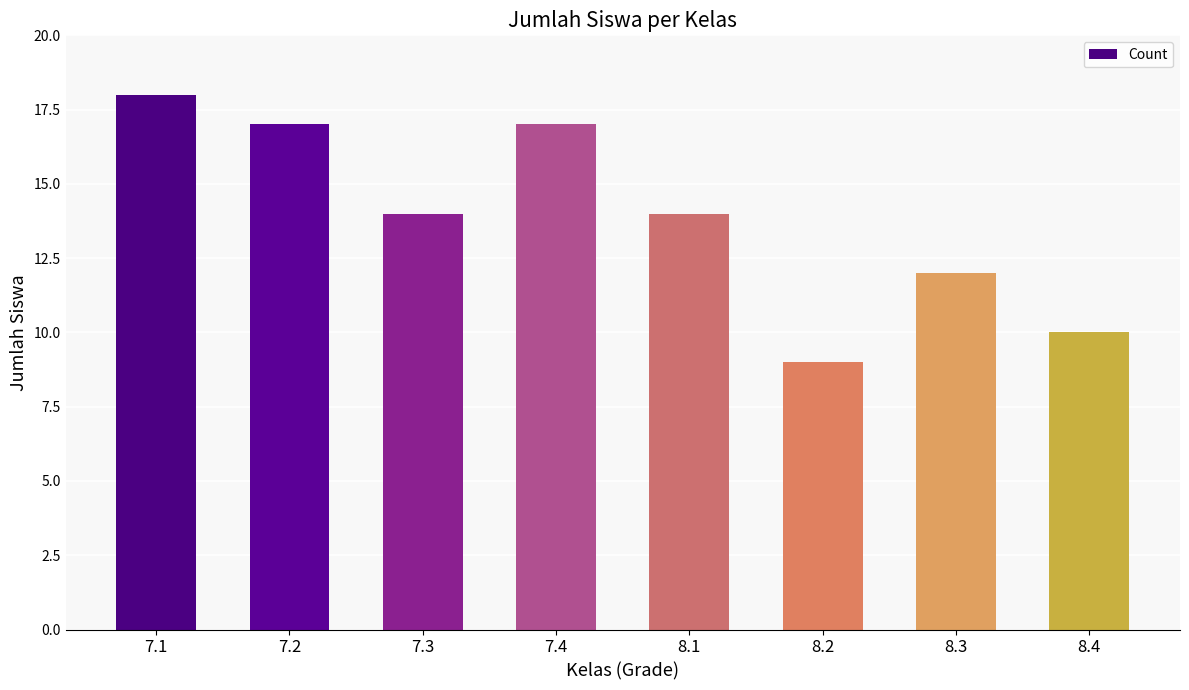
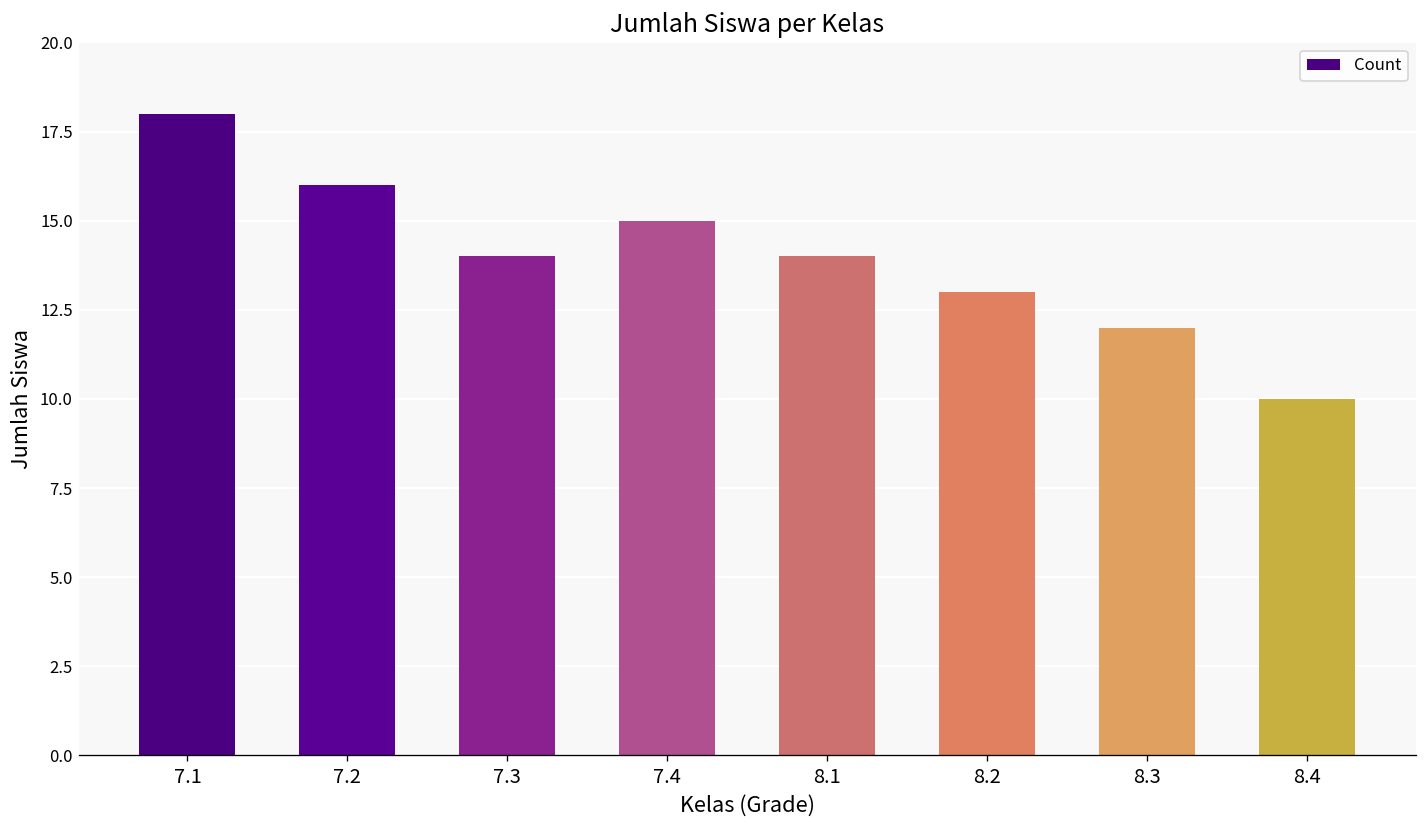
7.2: 17 -> 16
7.4: 17 -> 15
8.2: 9 -> 13
